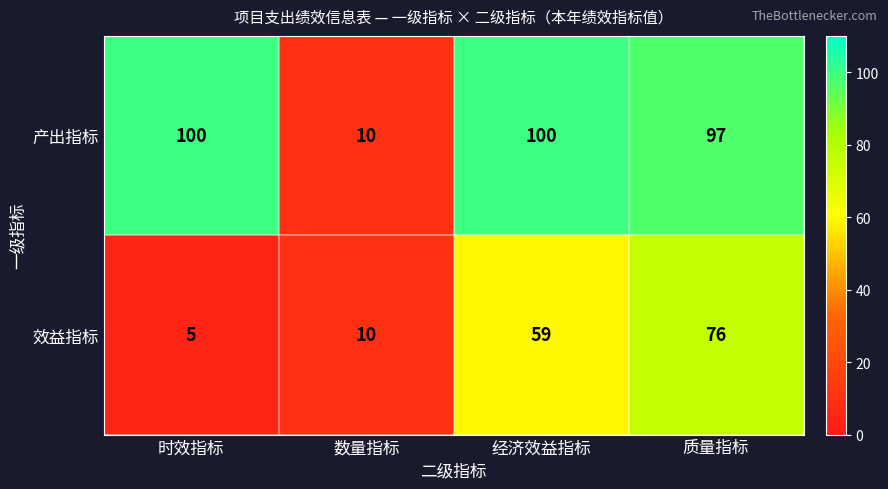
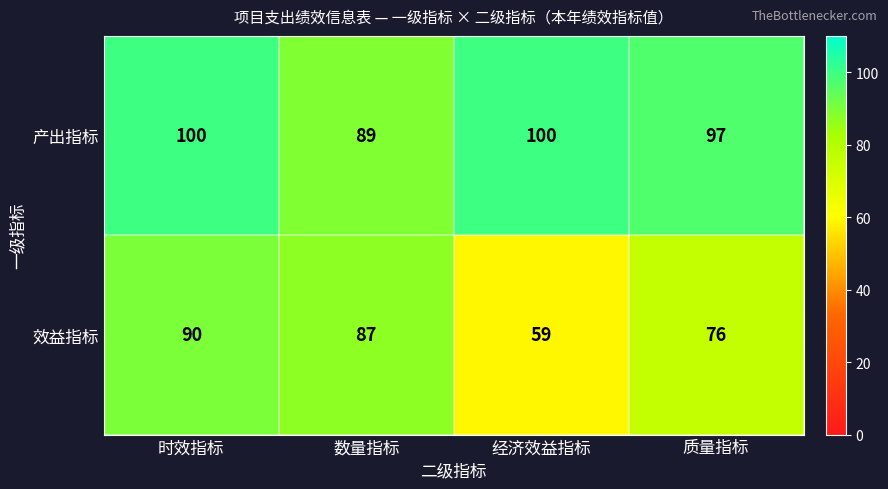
产出指标, 数量指标: 10 -> 89
效益指标, 时效指标: 5 -> 90
效益指标, 数量指标: 10 -> 87
